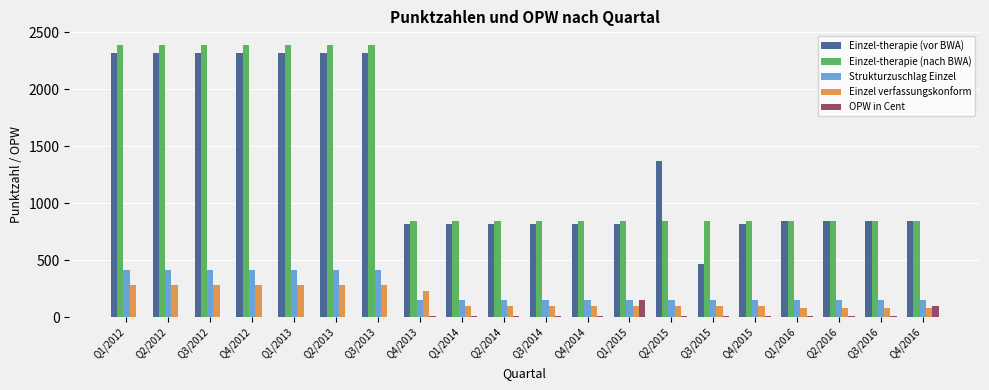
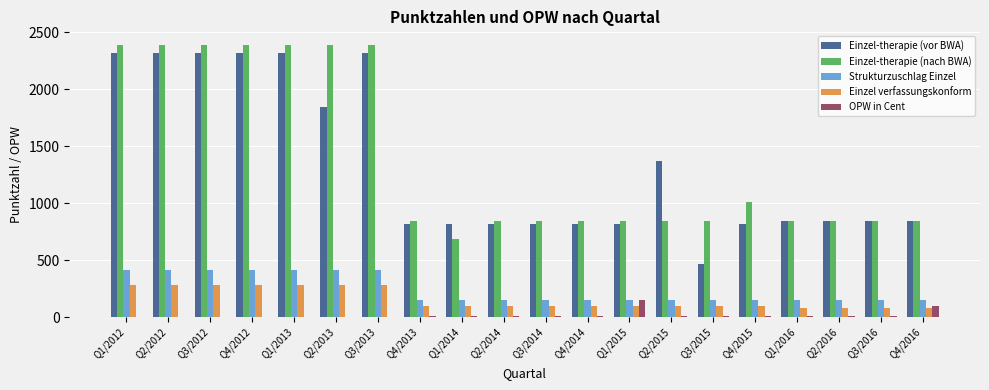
Einzel-therapie (vor BWA), Q2/2013: 2320 -> 1850
Einzel verfassungskonform, Q4/2013: 230 -> 100
Einzel-therapie (nach BWA), Q1/2014: 850 -> 690
Einzel-therapie (nach BWA), Q4/2015: 850 -> 1010
